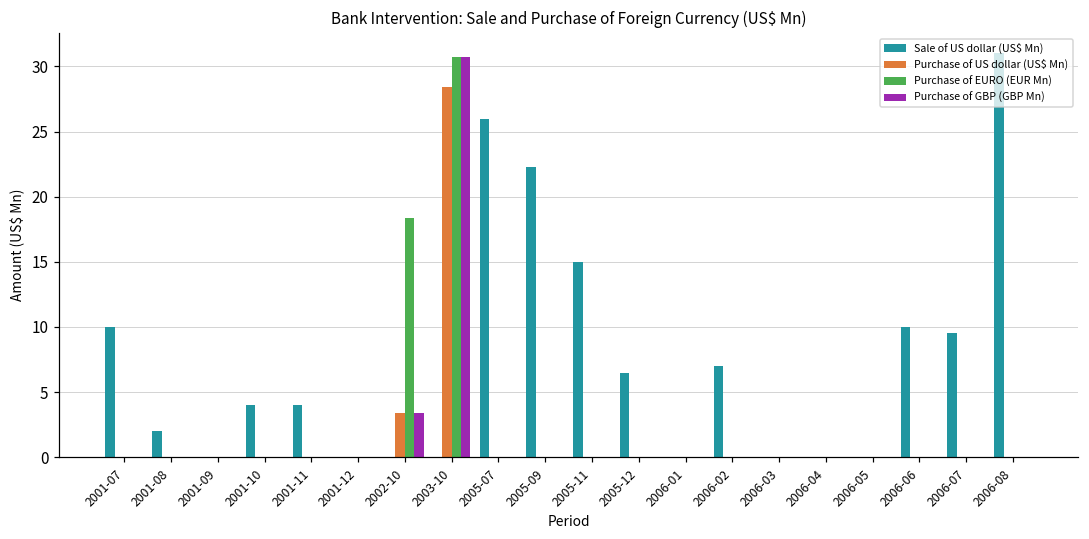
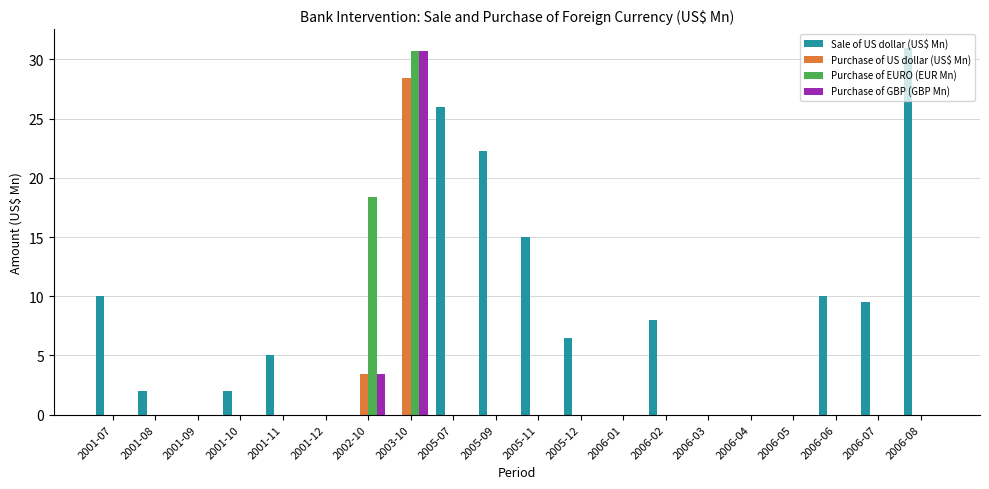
Sale of US dollar (US$ Mn), 2001-10: 4 -> 2
Sale of US dollar (US$ Mn), 2001-11: 4 -> 5
Sale of US dollar (US$ Mn), 2006-02: 7 -> 8
